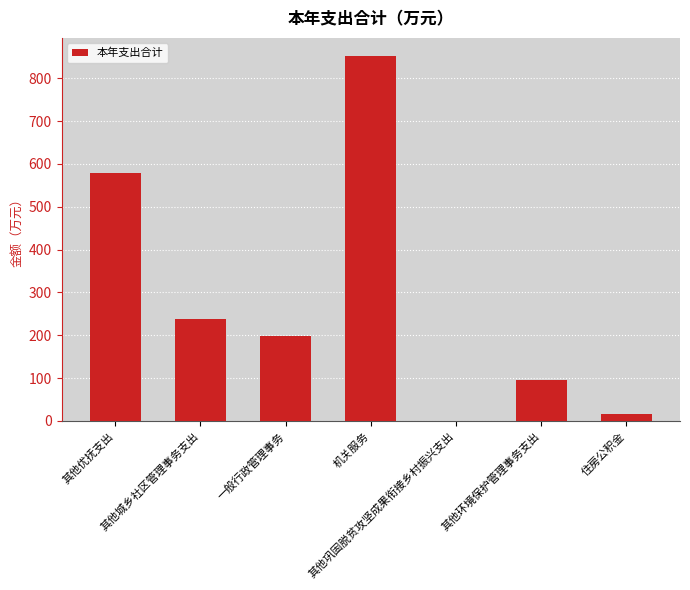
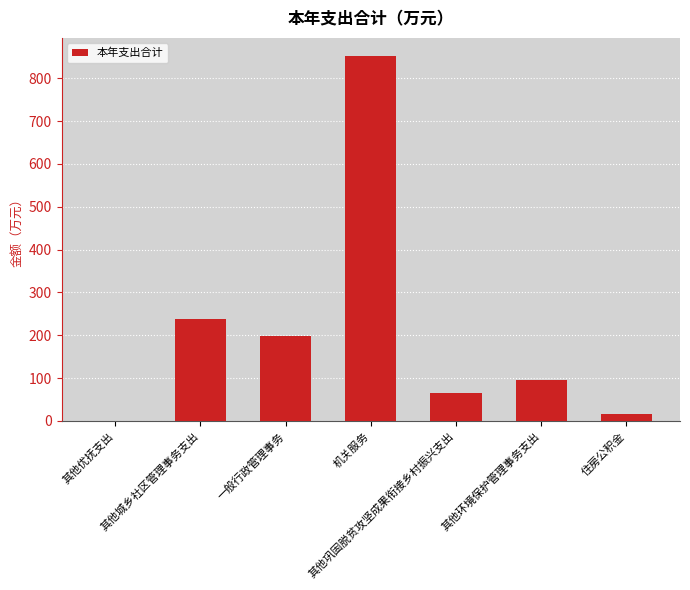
其他优抚支出: 580 -> 0
其他巩固脱贫攻坚成果衔接乡村振兴支出: 0 -> 60
